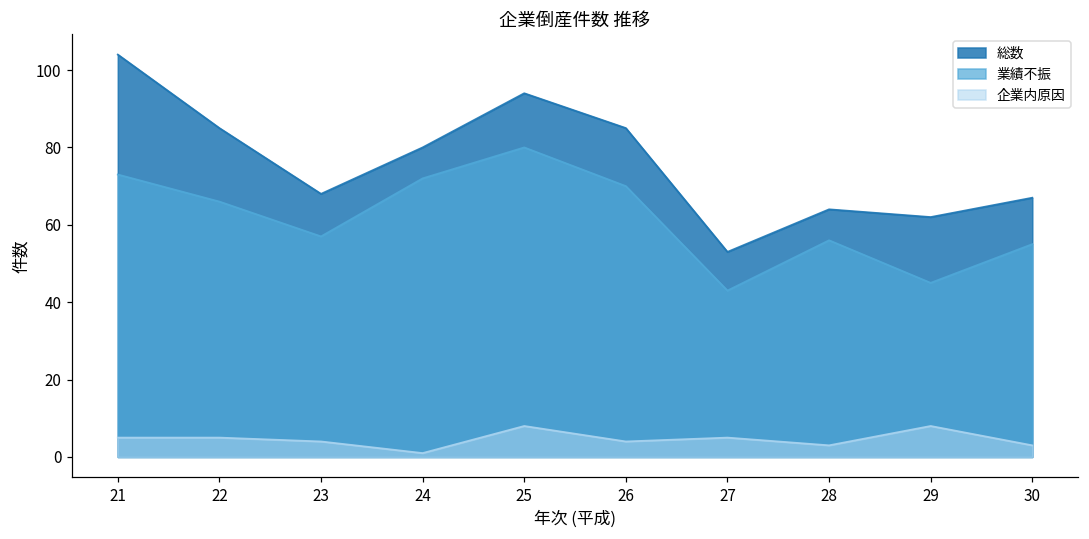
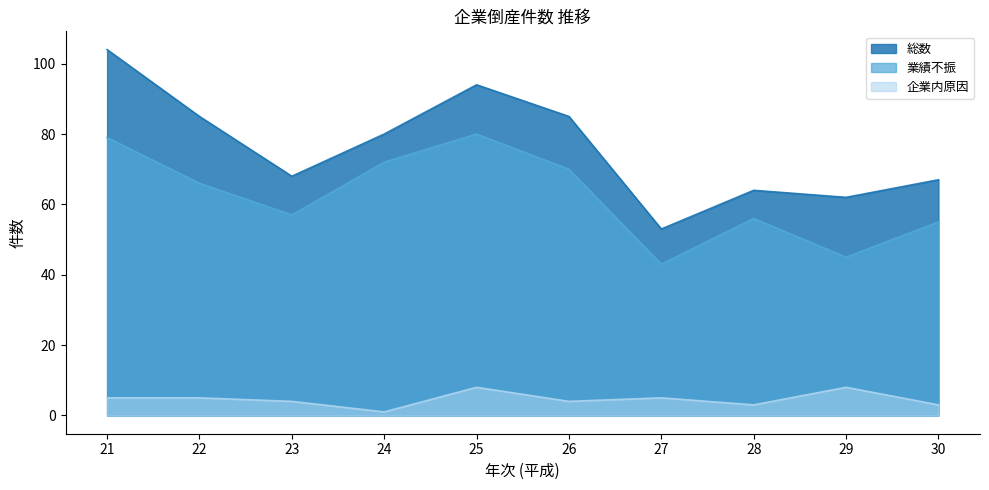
業績不振, 21: 73 -> 79
